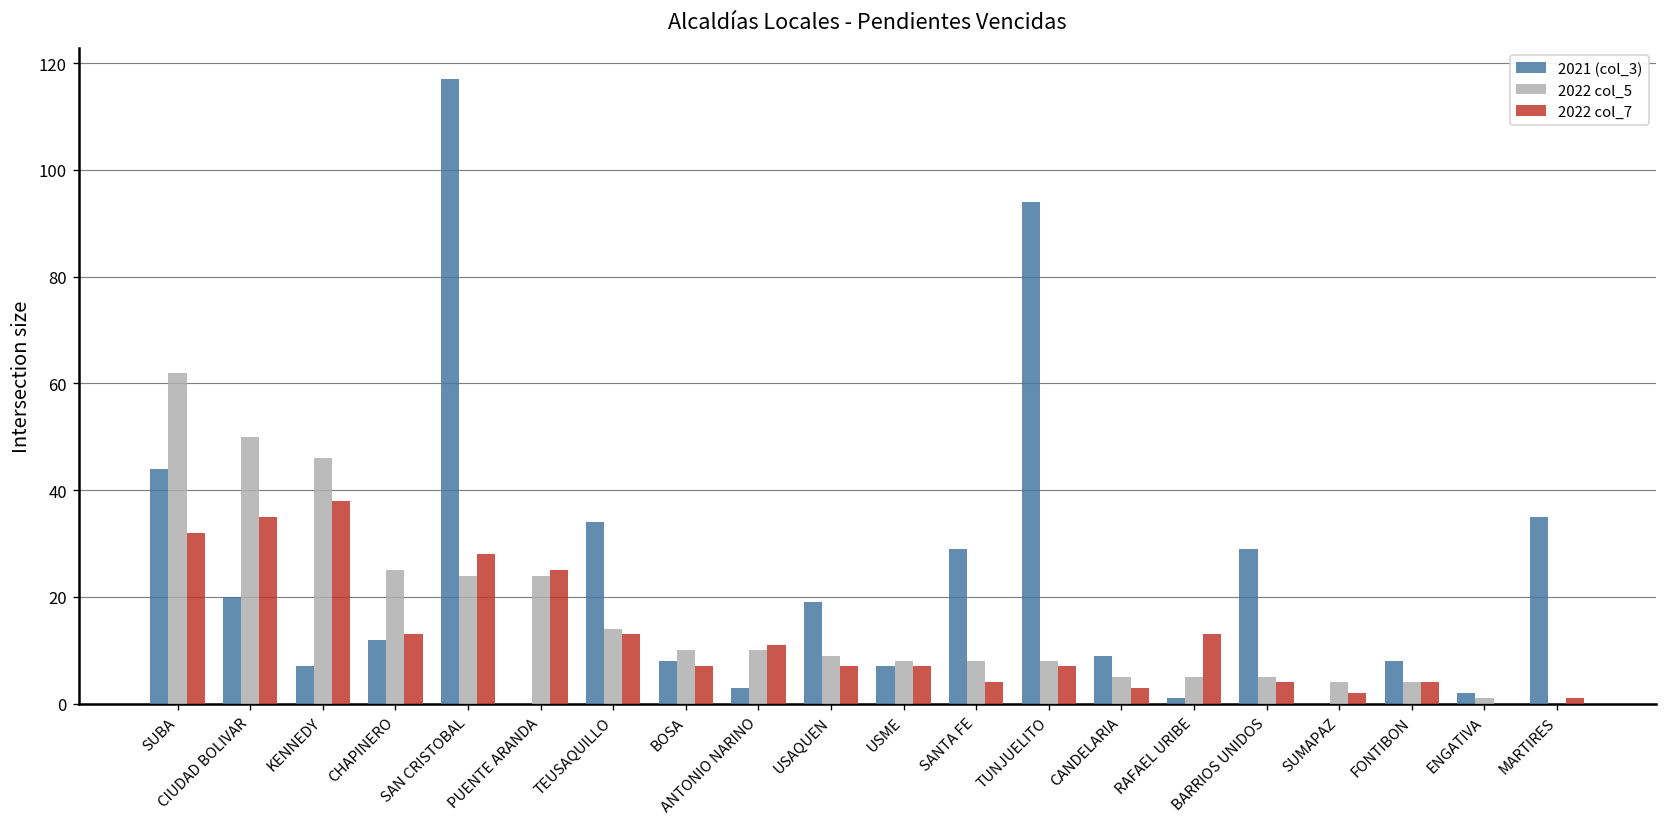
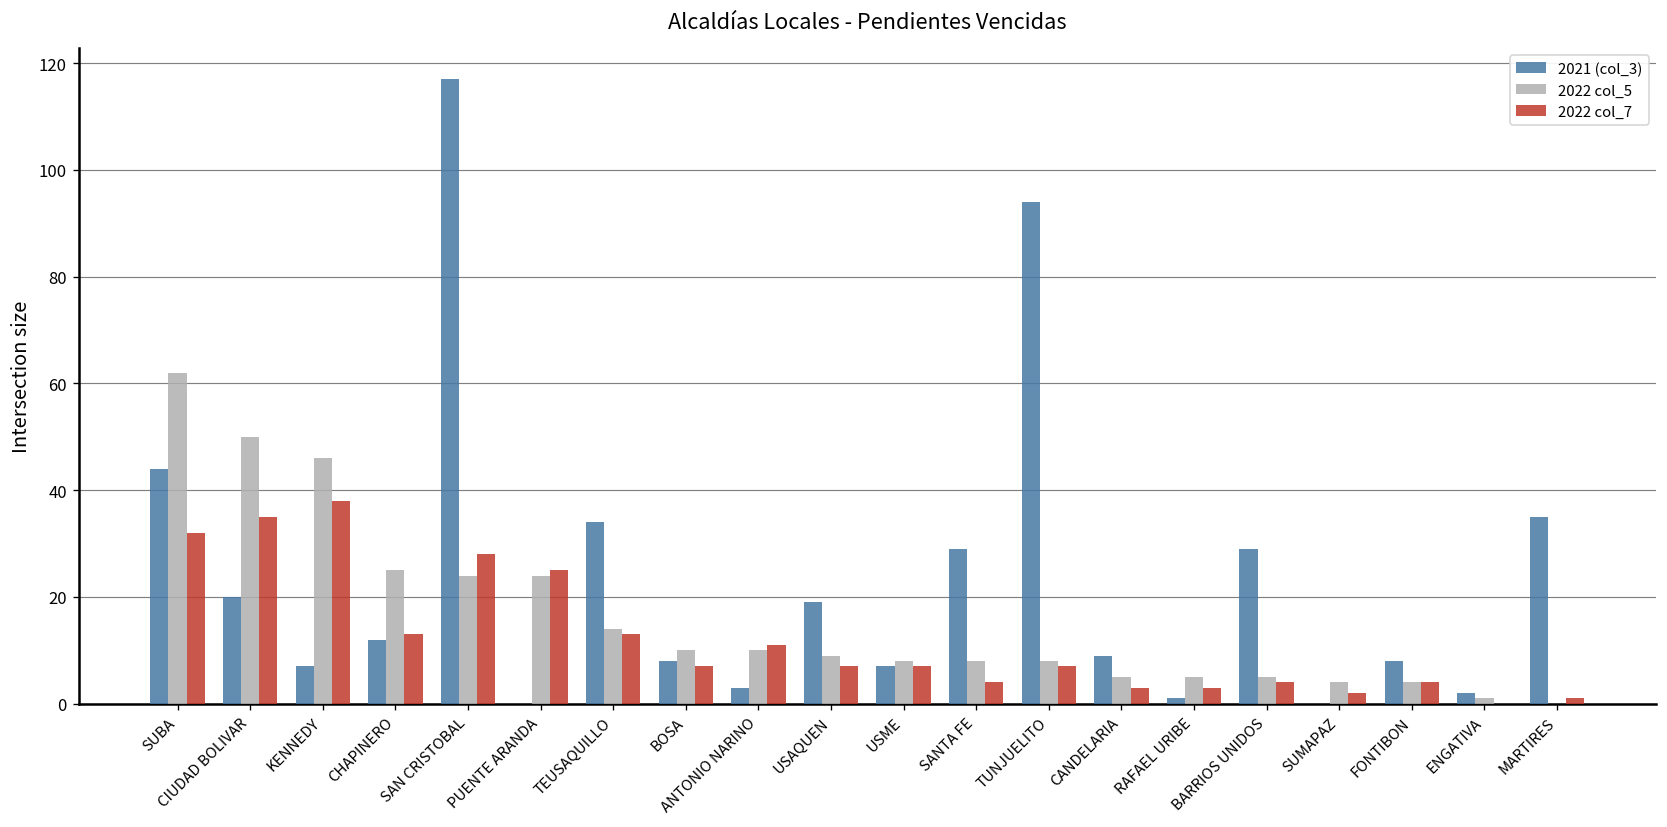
2022 col_7, RAFAEL URIBE: 13 -> 3
